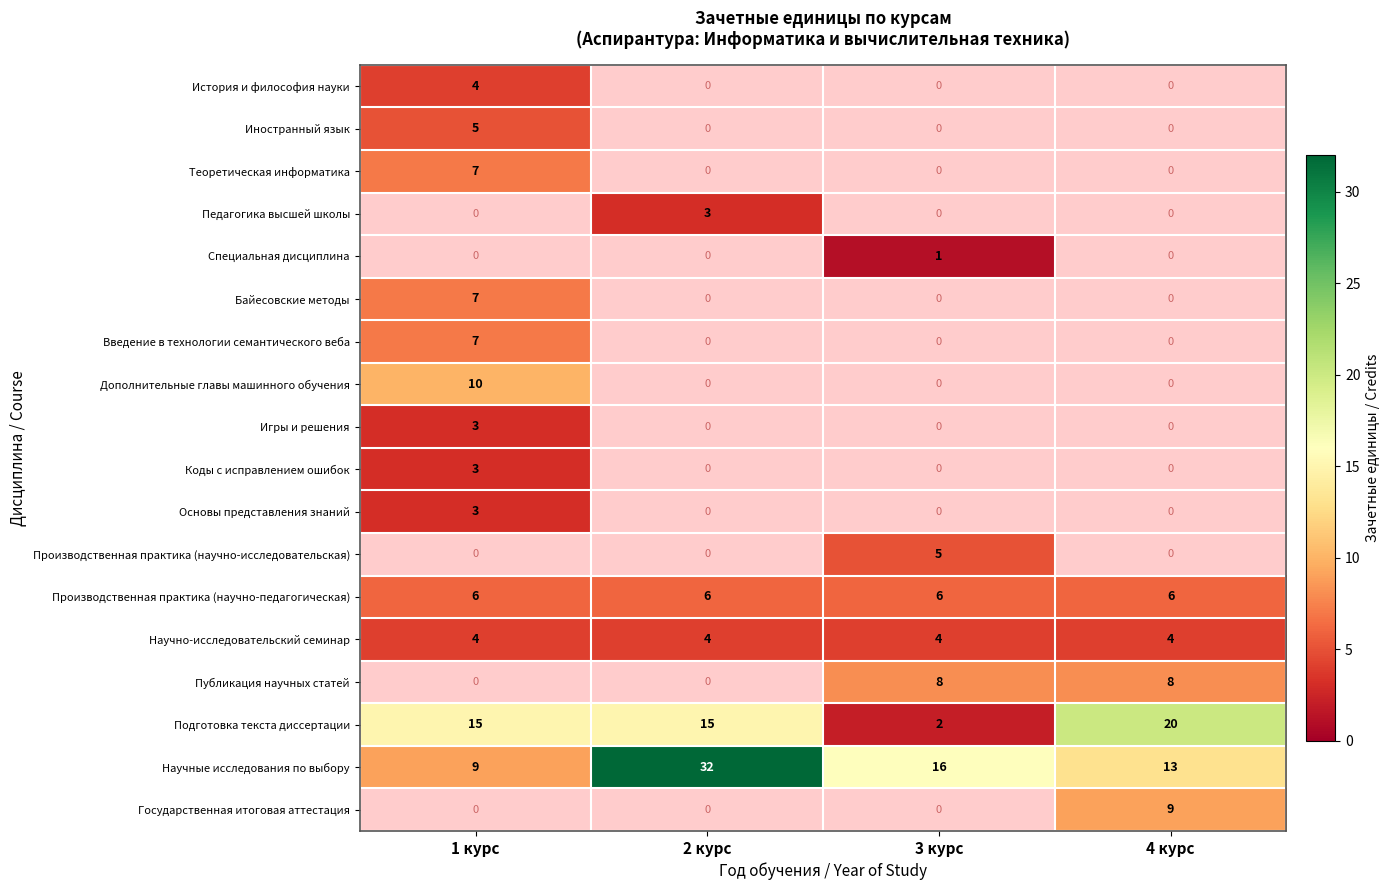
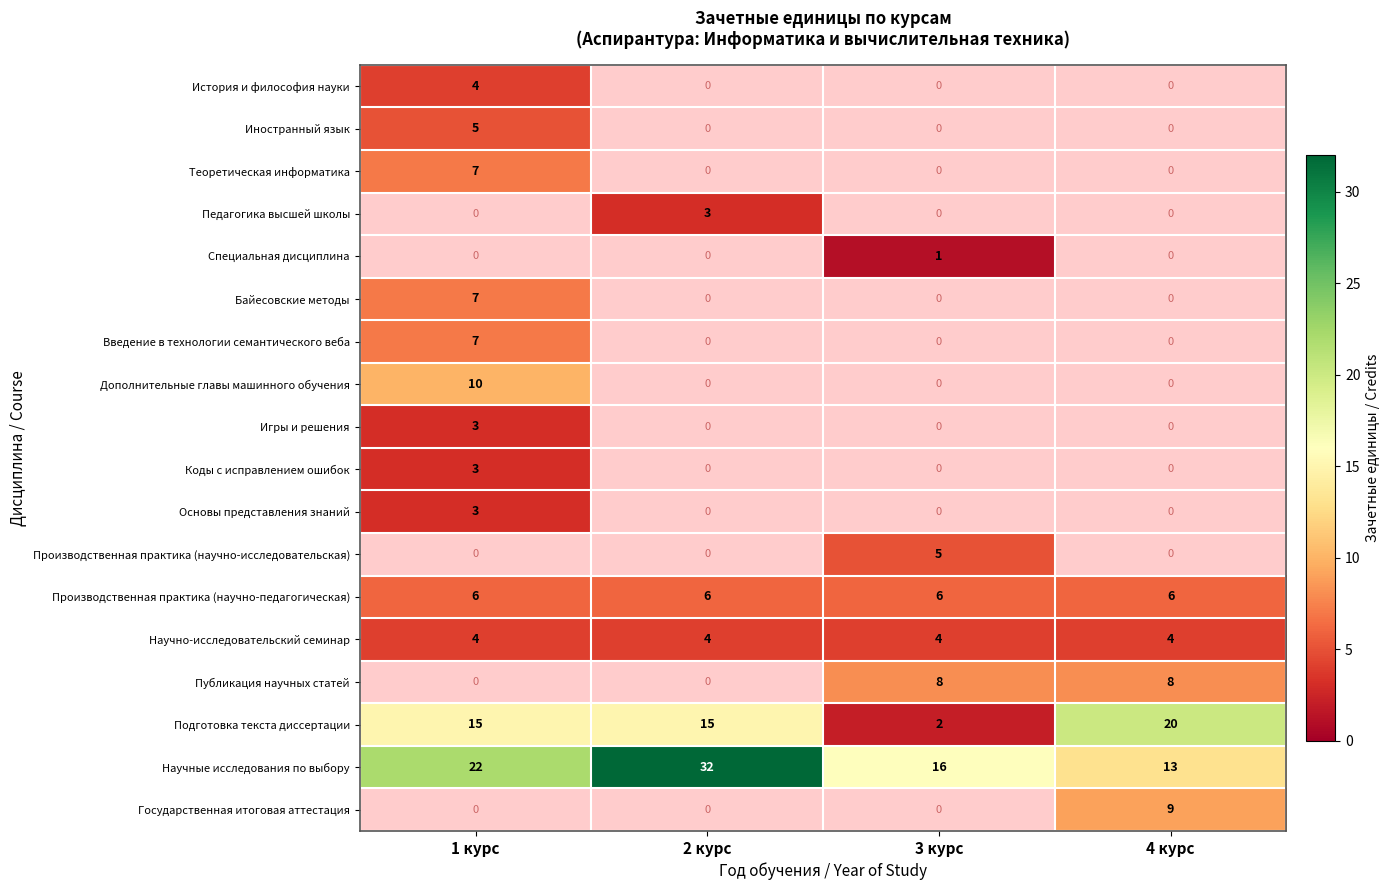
Научные исследования по выбору, 1 курс: 9 -> 22
